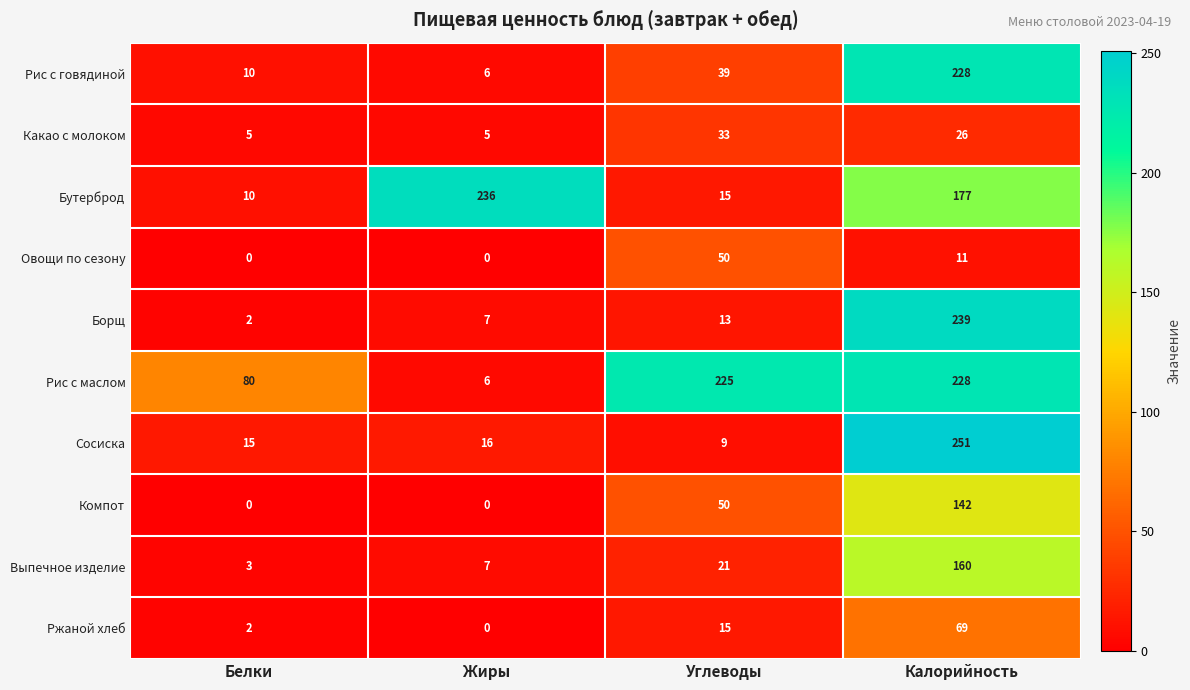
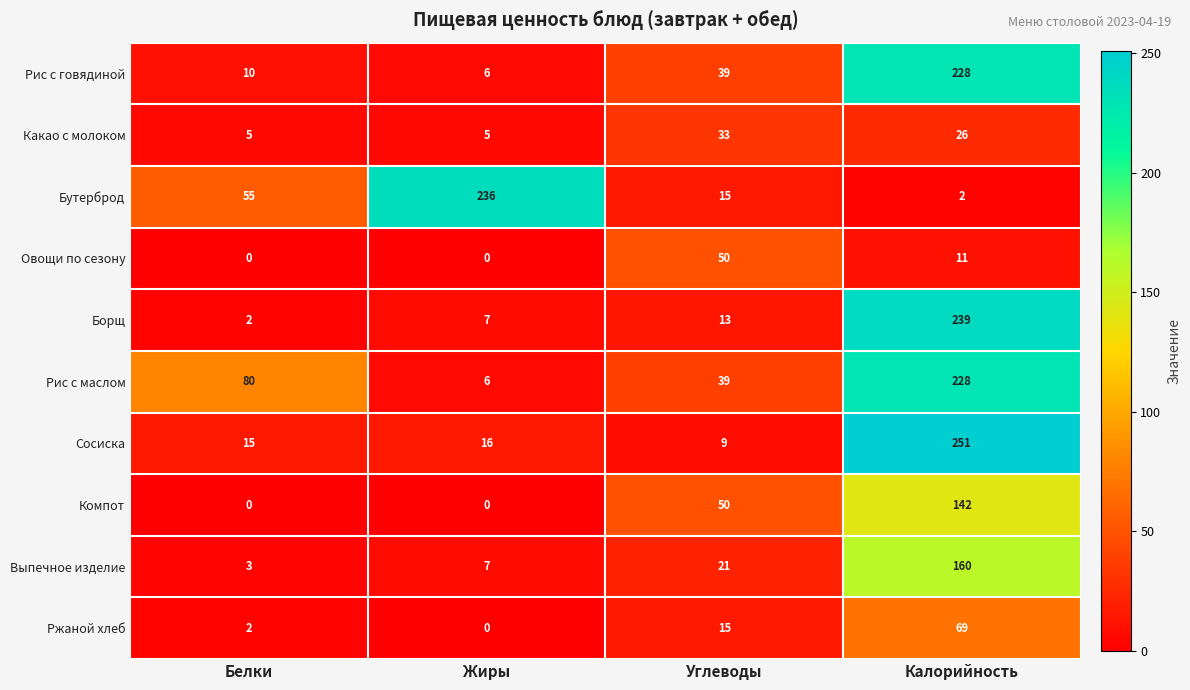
Бутерброд, Белки: 10 -> 55
Бутерброд, Калорийность: 177 -> 2
Рис с маслом, Углеводы: 225 -> 39
